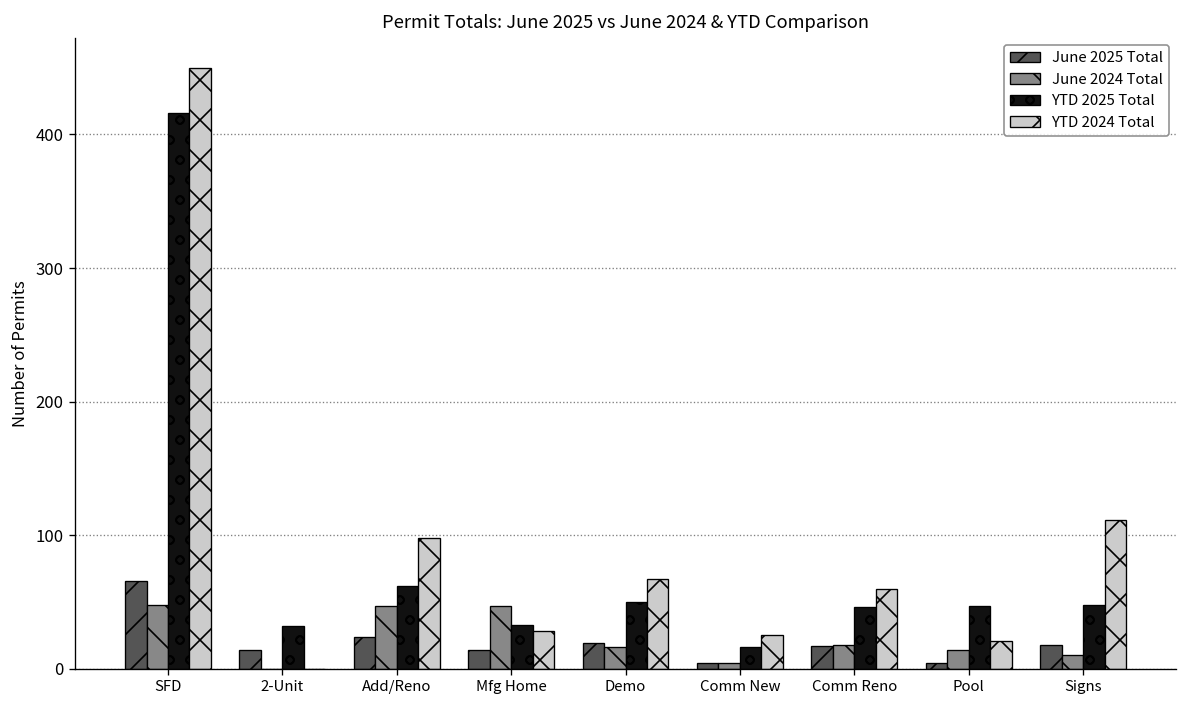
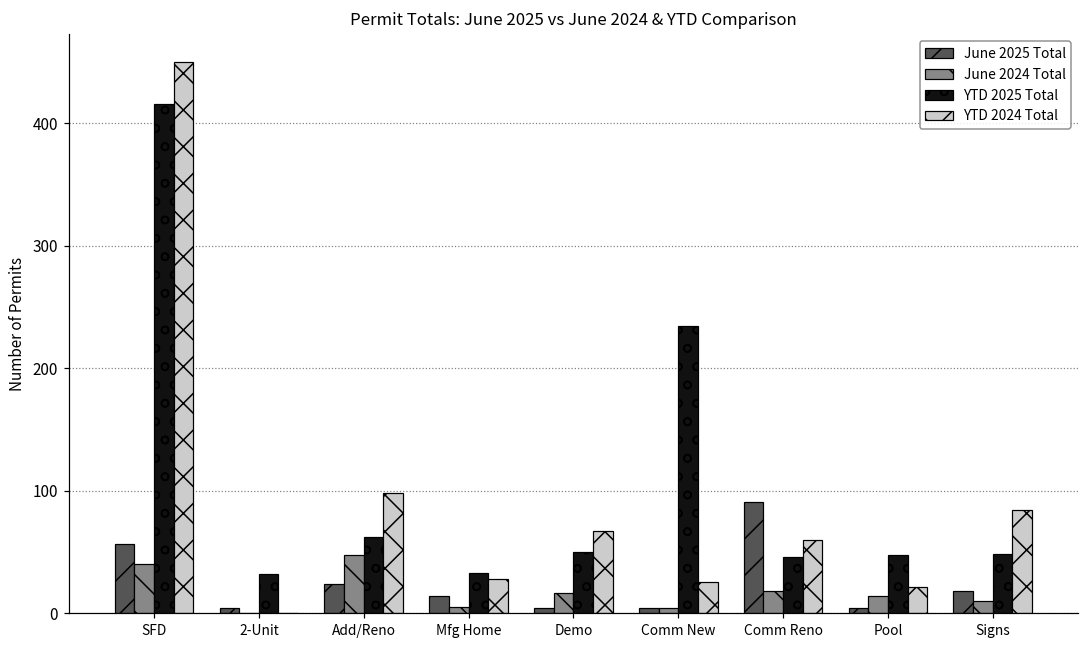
June 2025 Total, SFD: 66 -> 56
June 2024 Total, SFD: 48 -> 40
June 2025 Total, 2-Unit: 14 -> 4
June 2024 Total, Mfg Home: 47 -> 5
June 2025 Total, Demo: 19 -> 4
YTD 2025 Total, Comm New: 16 -> 234
June 2025 Total, Comm Reno: 17 -> 91
YTD 2024 Total, Signs: 111 -> 84
